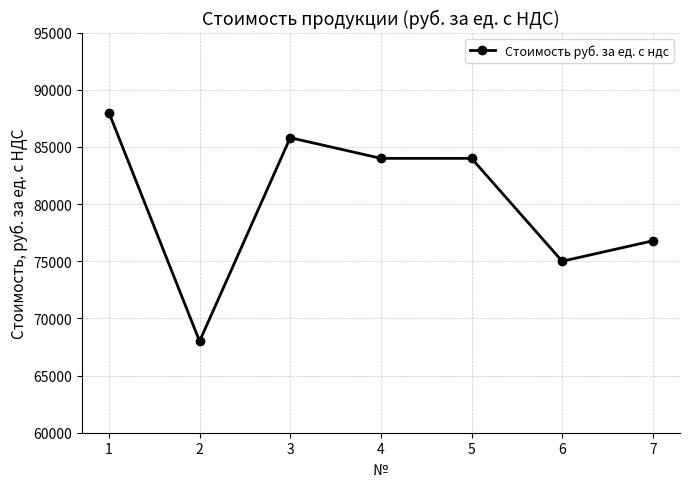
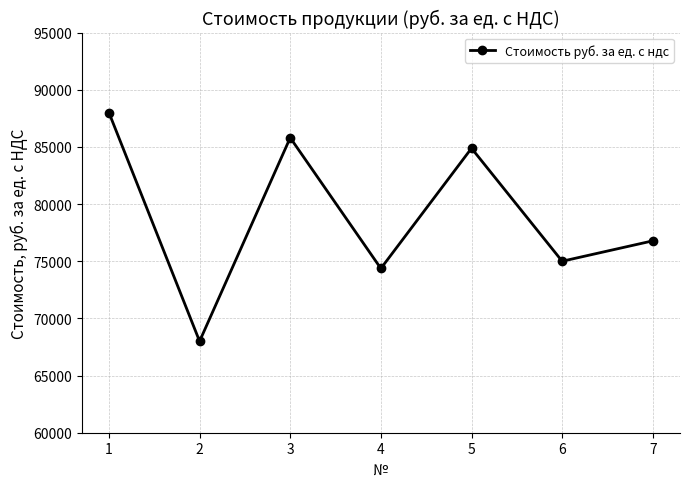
4: 84000 -> 74400
5: 84000 -> 84900
